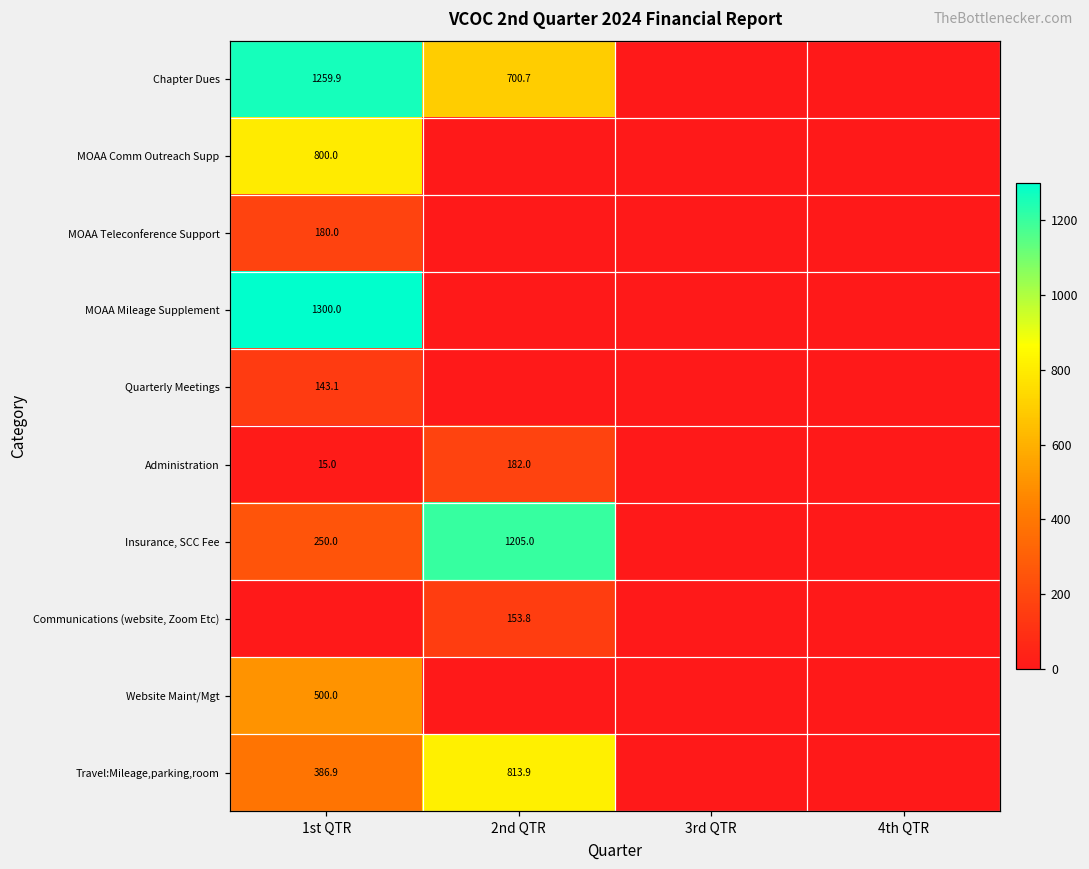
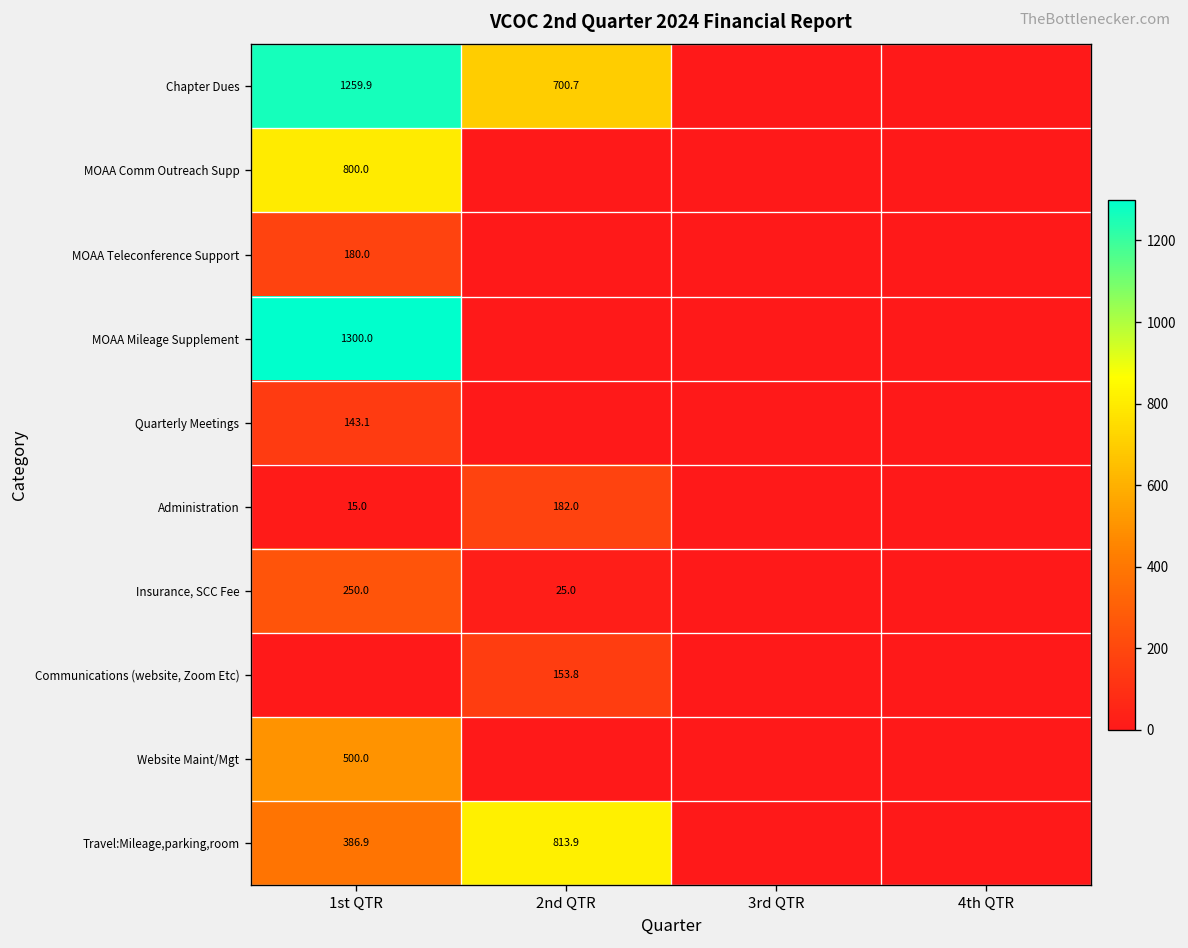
Insurance, SCC Fee, 2nd QTR: 1205.0 -> 25.0
